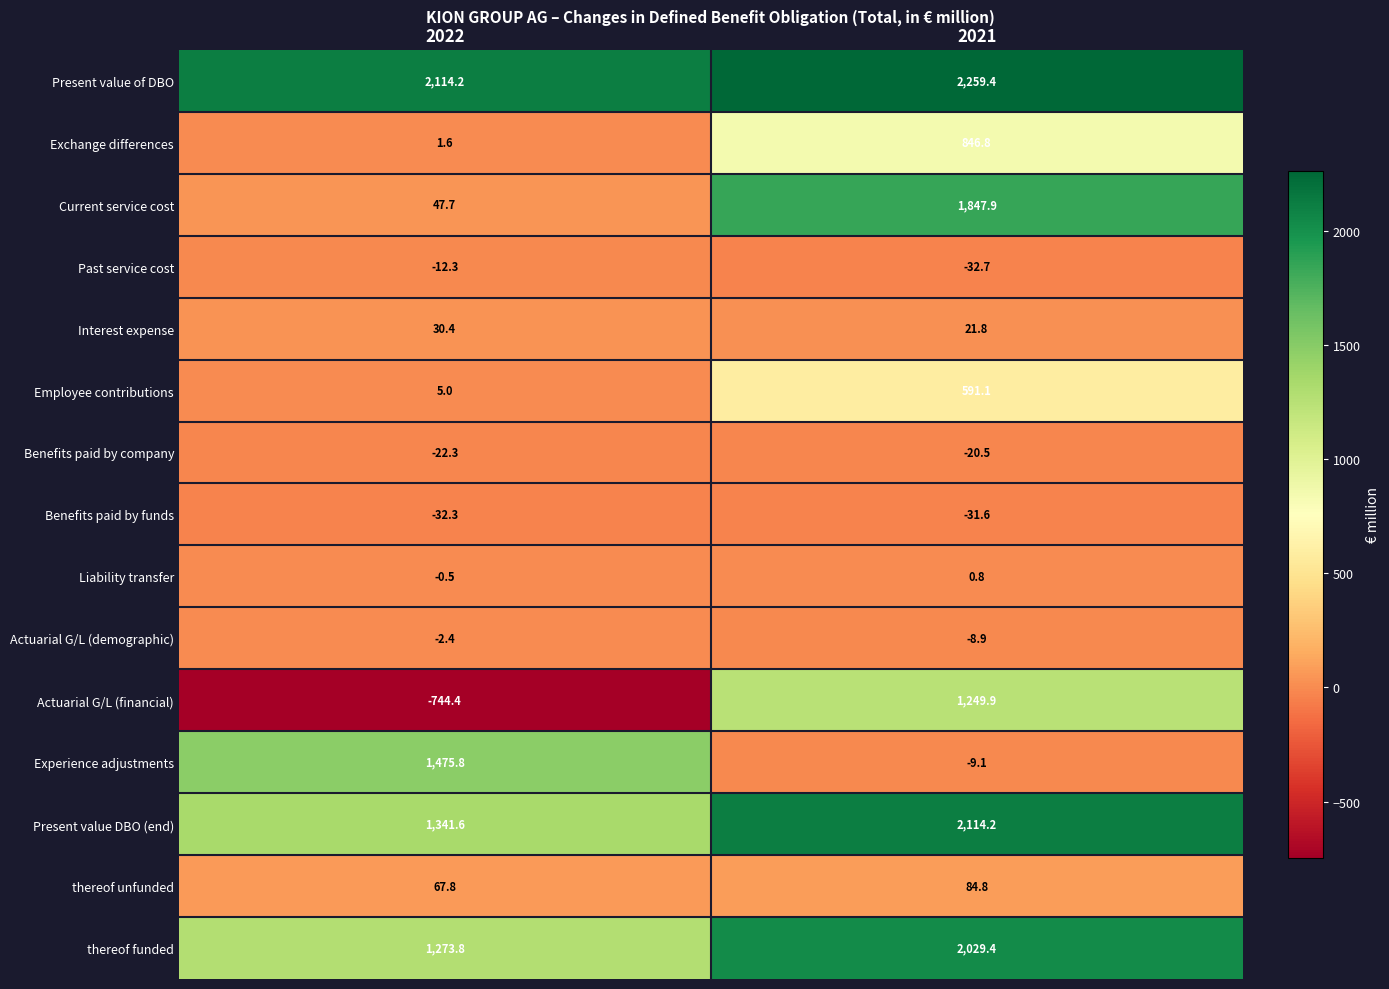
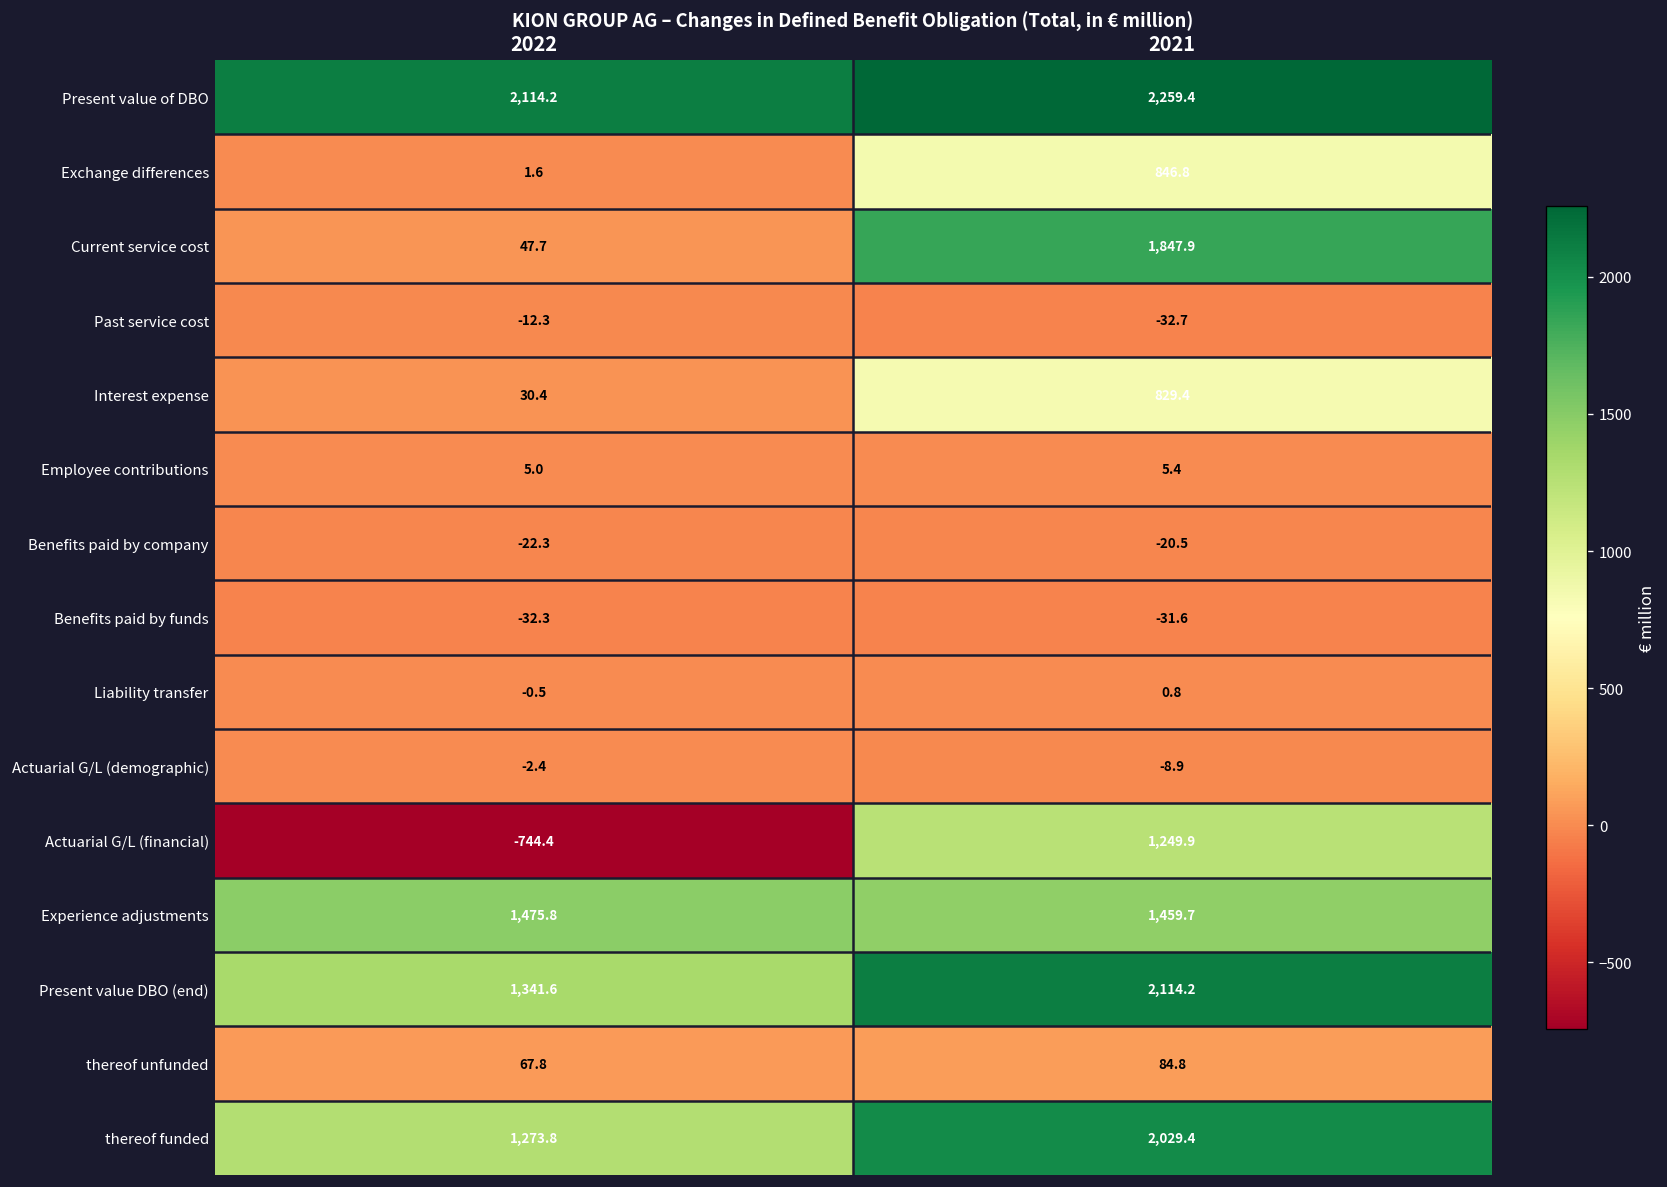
Interest expense, 2021: 21.8 -> 829.4
Employee contributions, 2021: 591.1 -> 5.4
Experience adjustments, 2021: -9.1 -> 1,459.7
